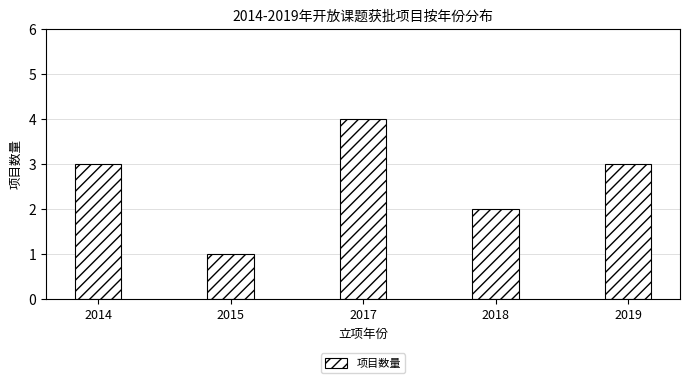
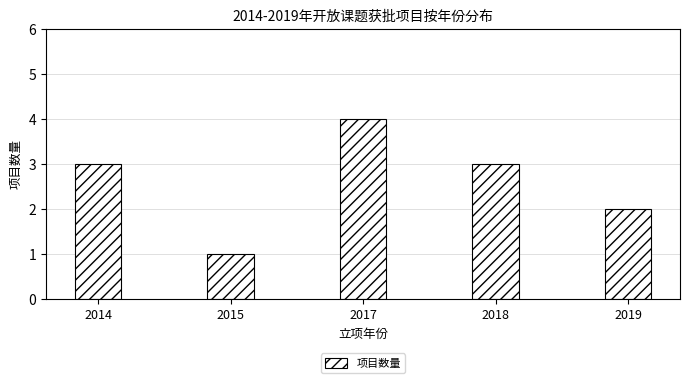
2018: 2 -> 3
2019: 3 -> 2
